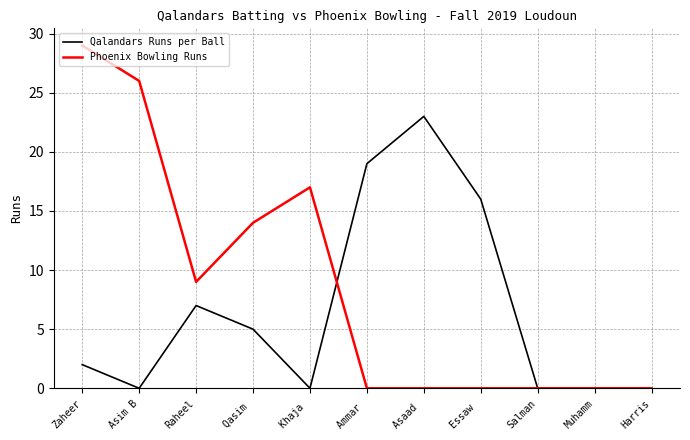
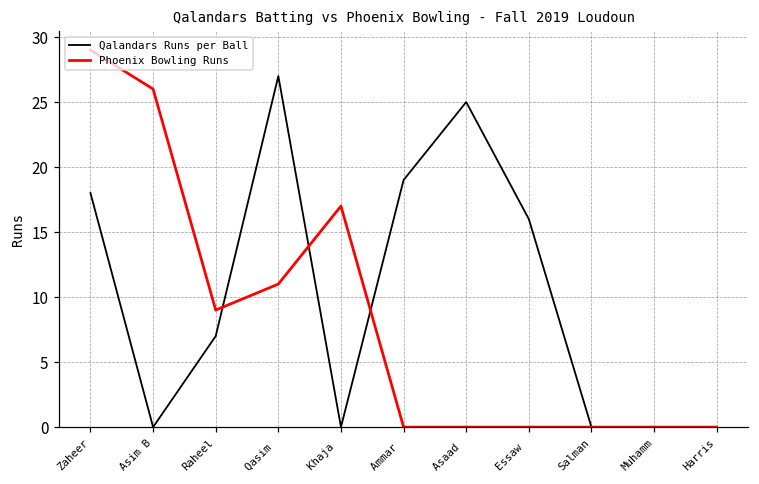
Qalandars Runs per Ball, Zaheer: 2 -> 18
Qalandars Runs per Ball, Qasim: 5 -> 27
Phoenix Bowling Runs, Qasim: 14 -> 11
Qalandars Runs per Ball, Asaad: 23 -> 25
